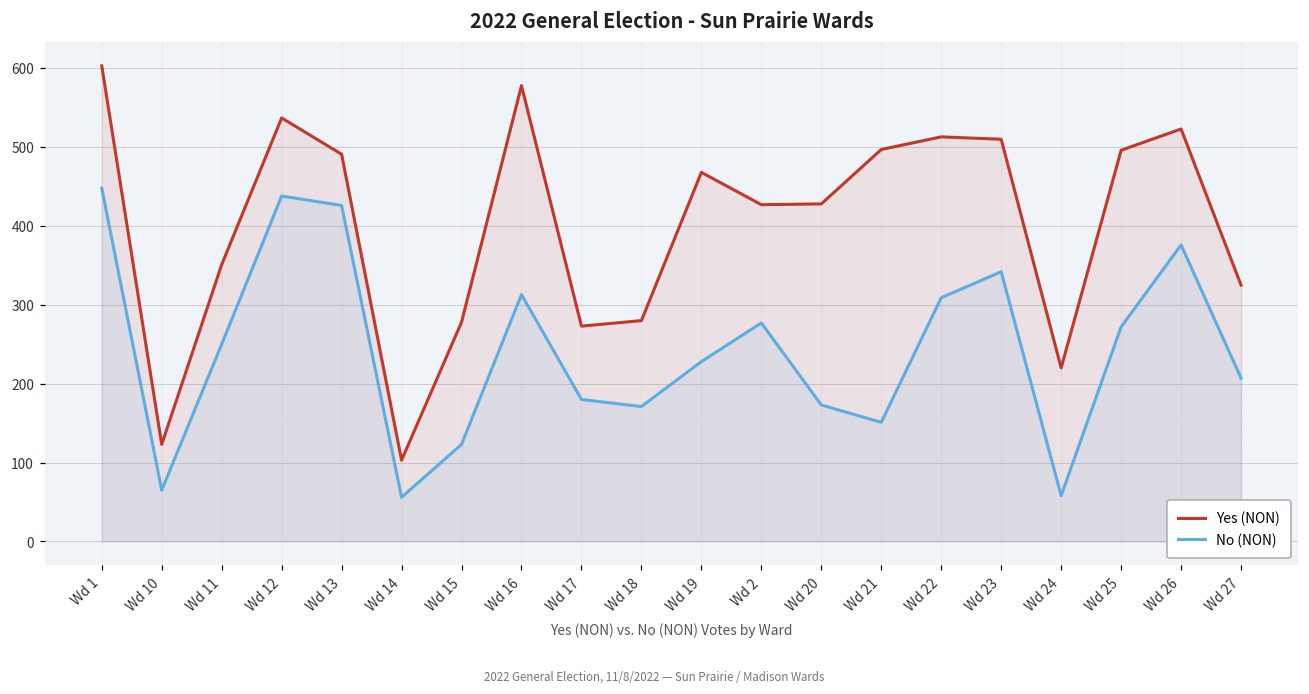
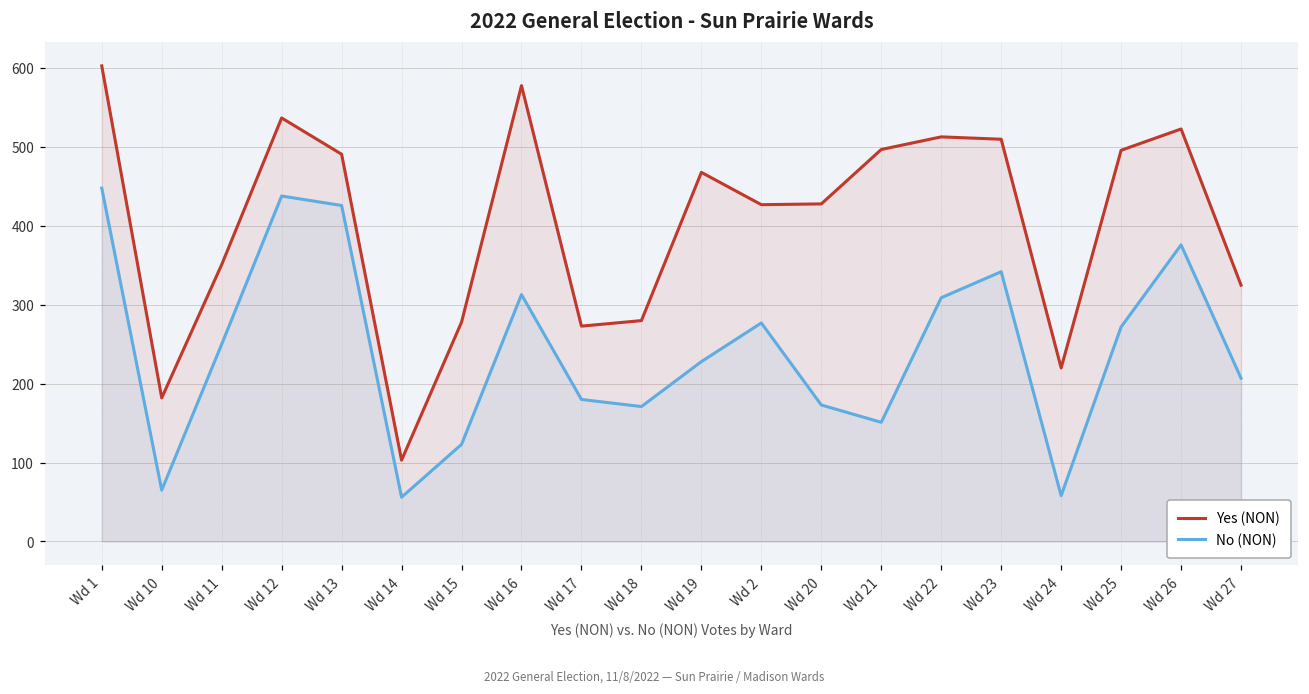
Yes (NON), Wd 10: 120 -> 180
